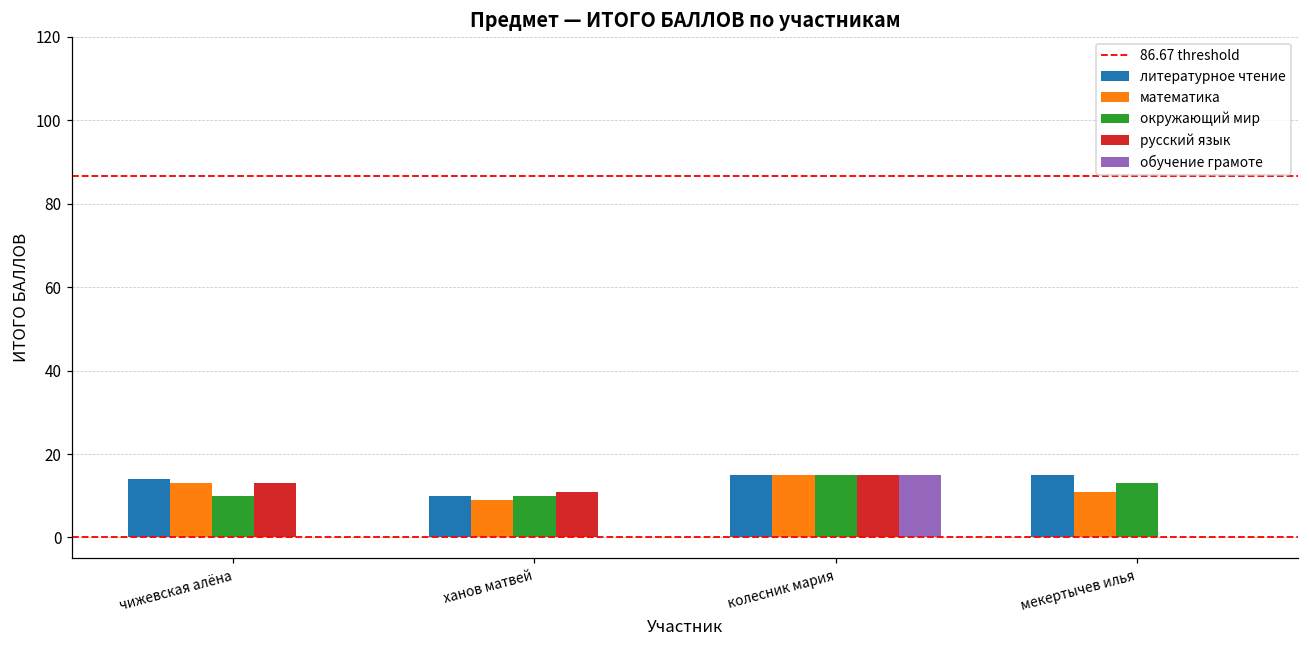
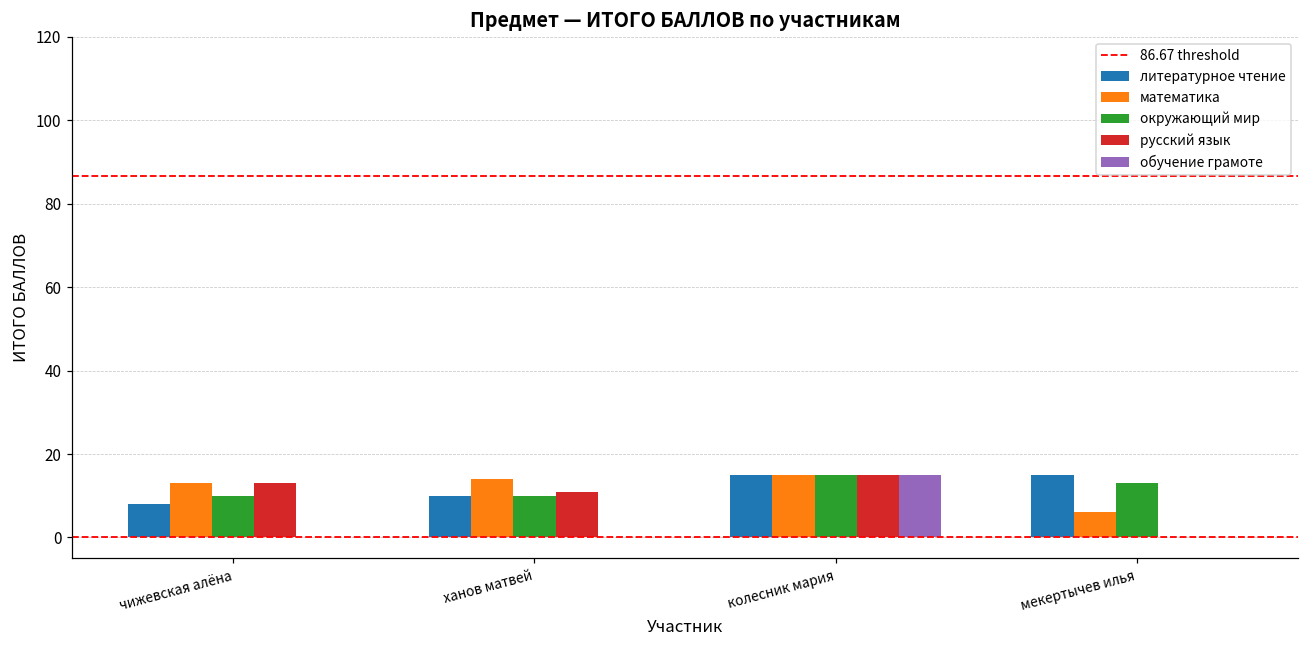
литературное чтение, чижевская алёна: 14 -> 8
математика, ханов матвей: 9 -> 14
математика, мекертычев илья: 11 -> 6
